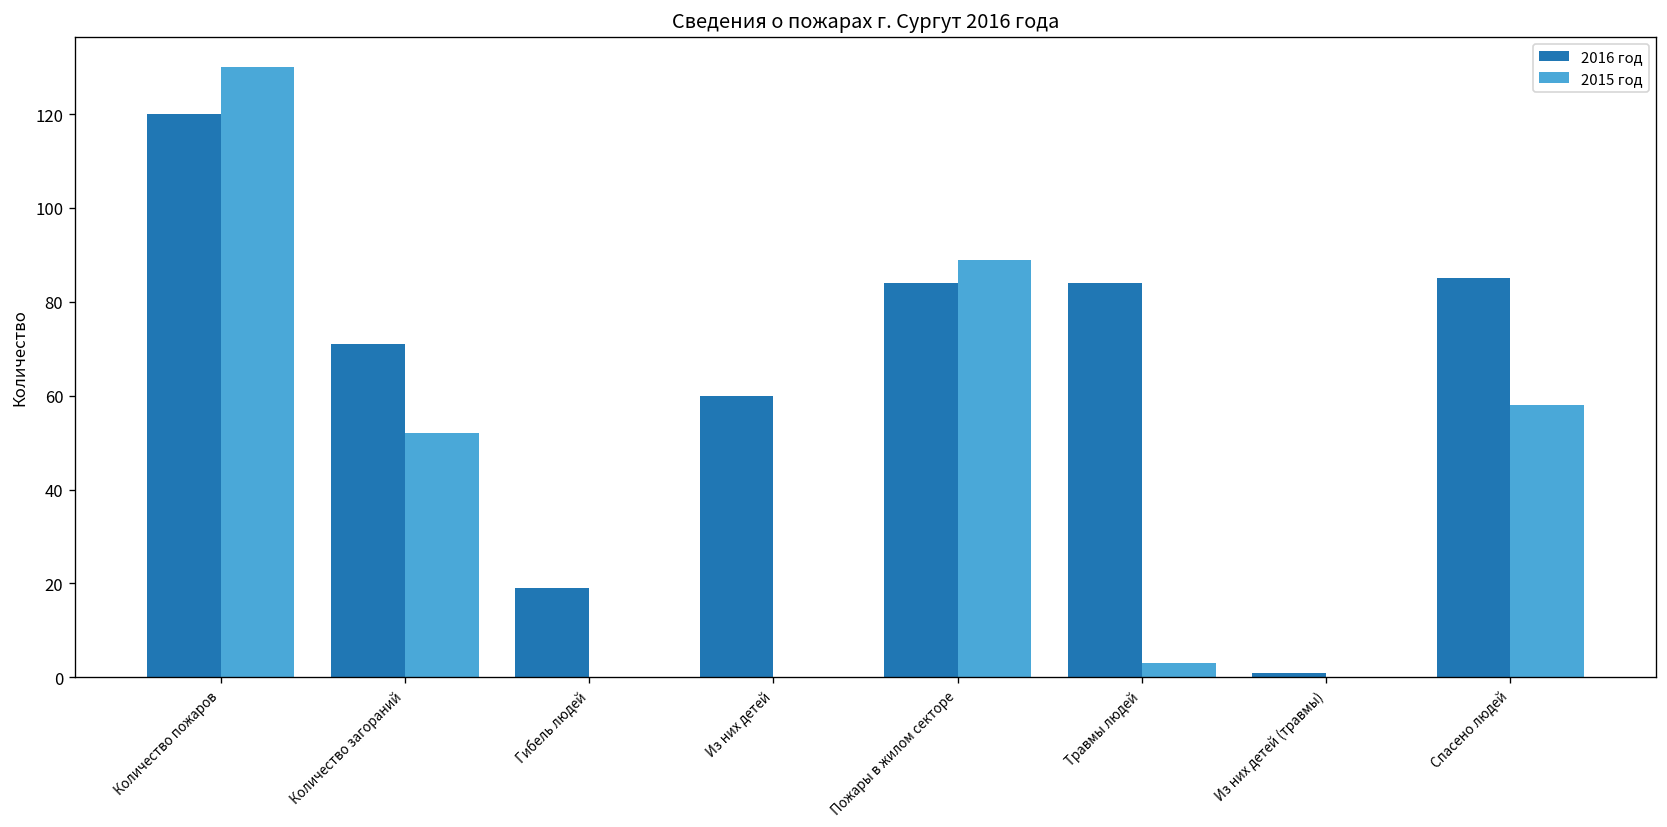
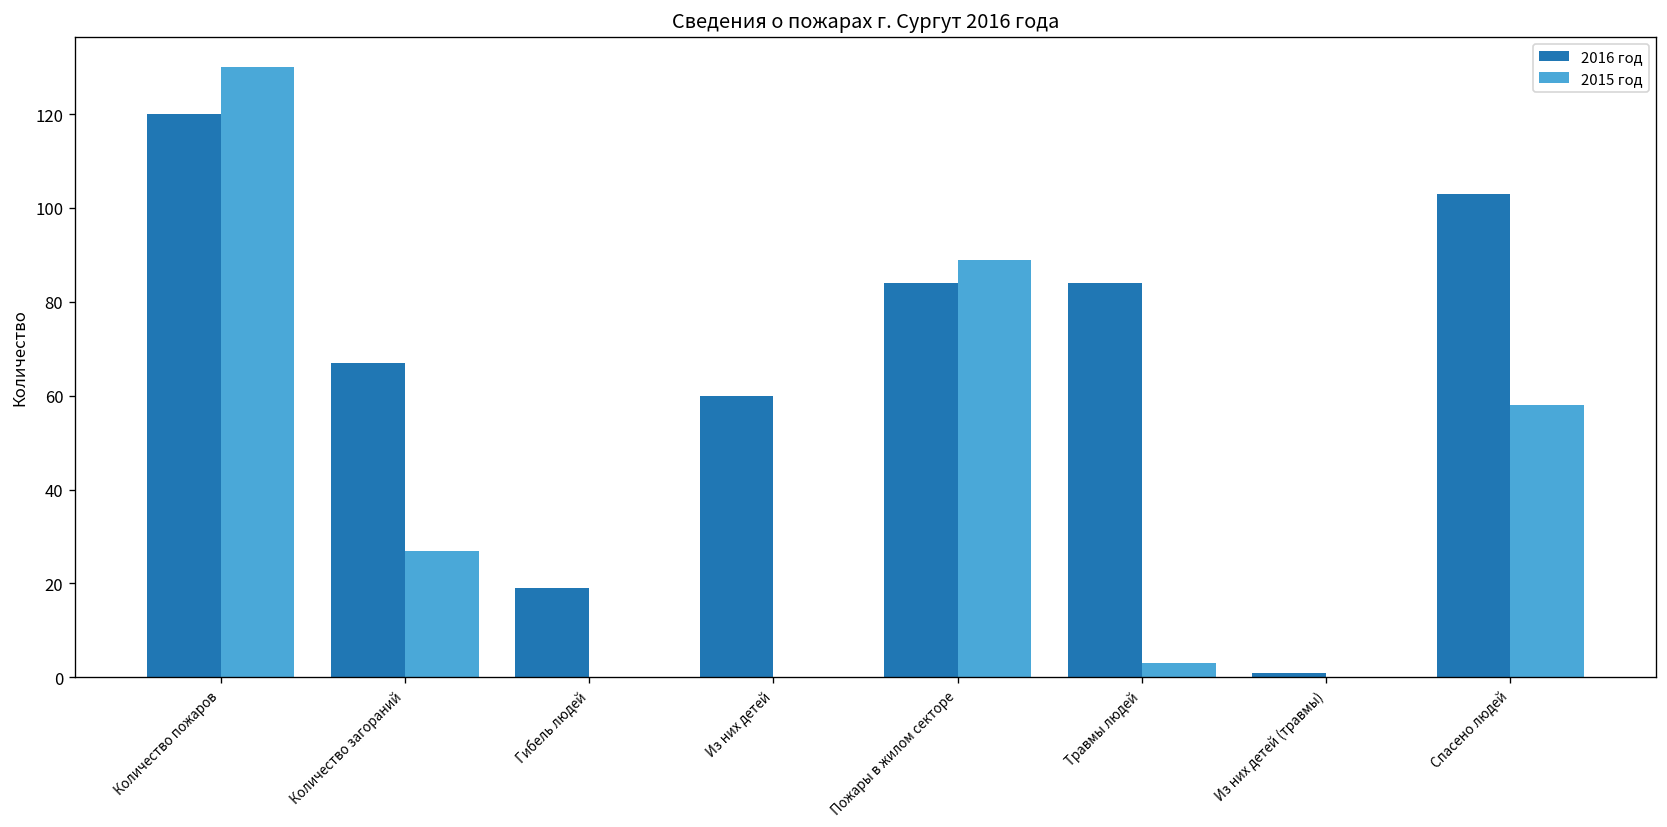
2016 год, Количество загораний: 71 -> 67
2015 год, Количество загораний: 52 -> 27
2016 год, Спасено людей: 85 -> 103
